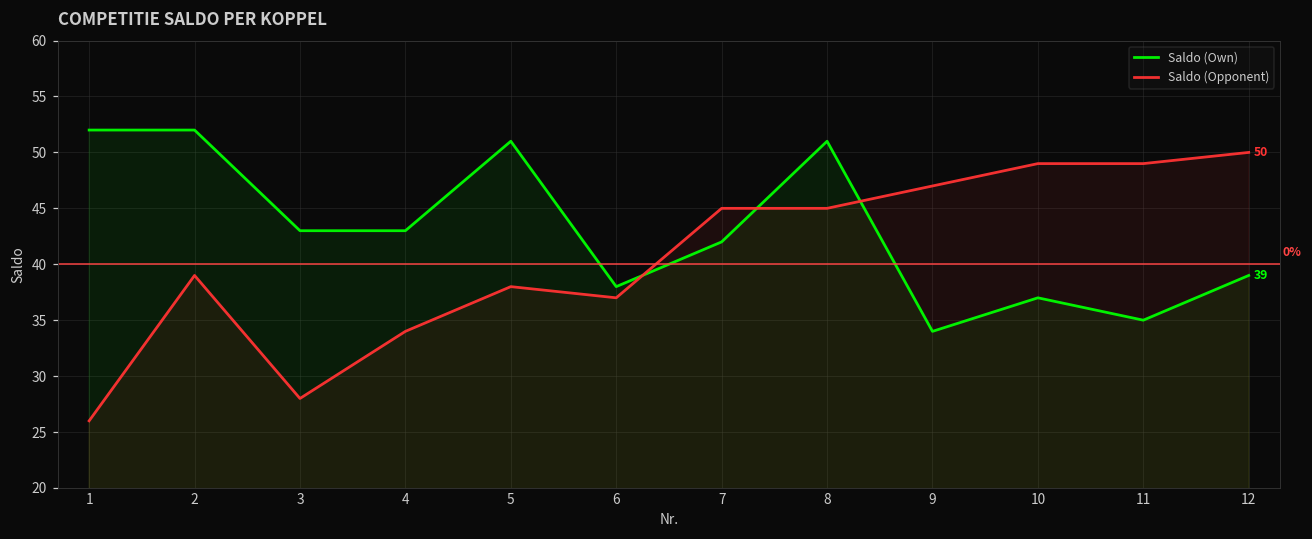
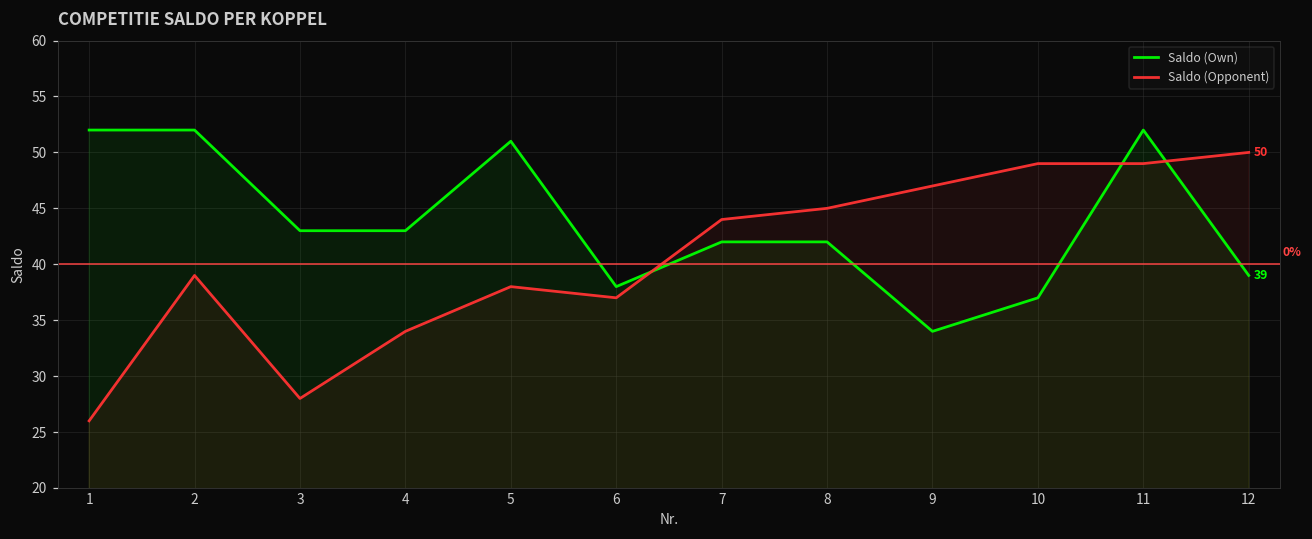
Saldo (Opponent), 7: 45 -> 44
Saldo (Own), 8: 51 -> 42
Saldo (Own), 11: 35 -> 52
